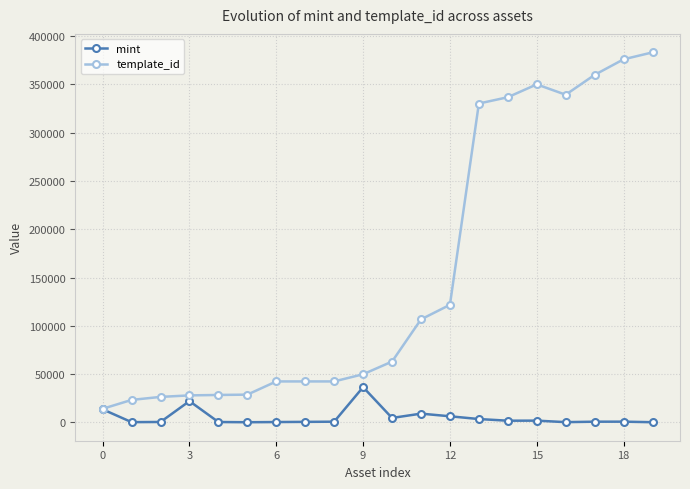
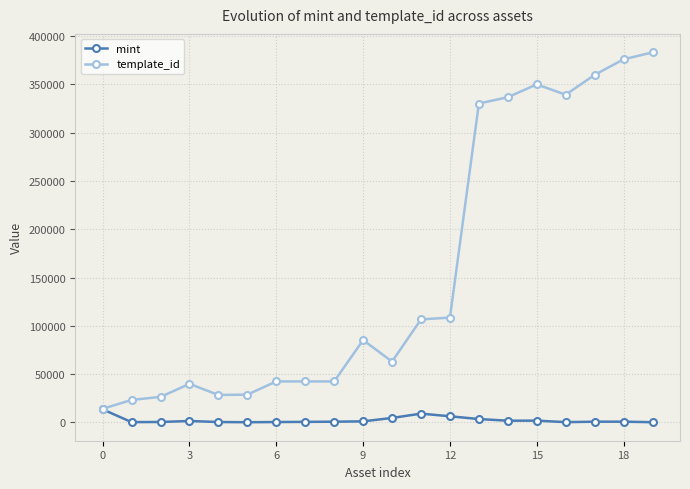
mint, 3: 20000 -> 0
template_id, 3: 30000 -> 40000
mint, 9: 40000 -> 0
template_id, 9: 50000 -> 90000
template_id, 12: 120000 -> 110000
